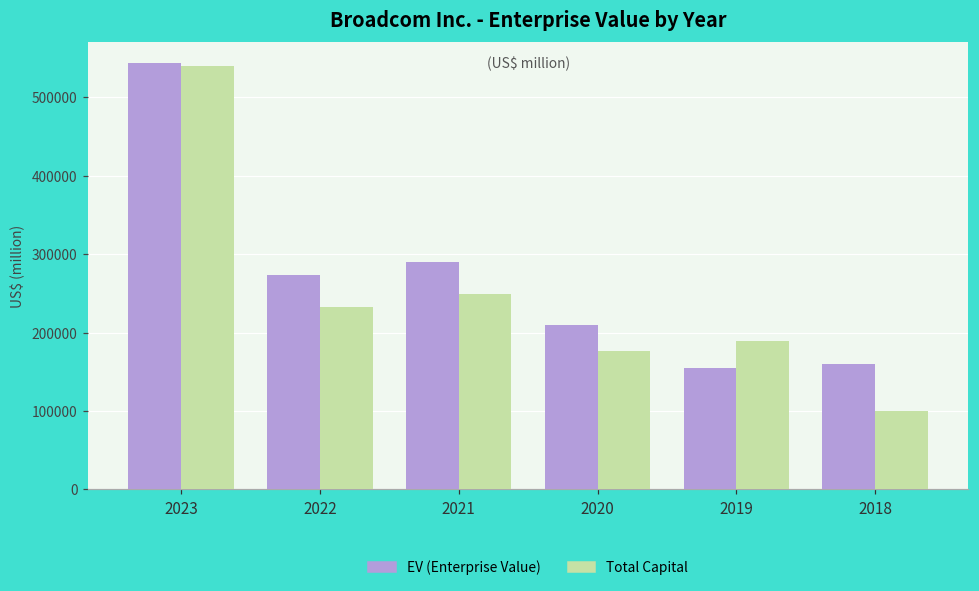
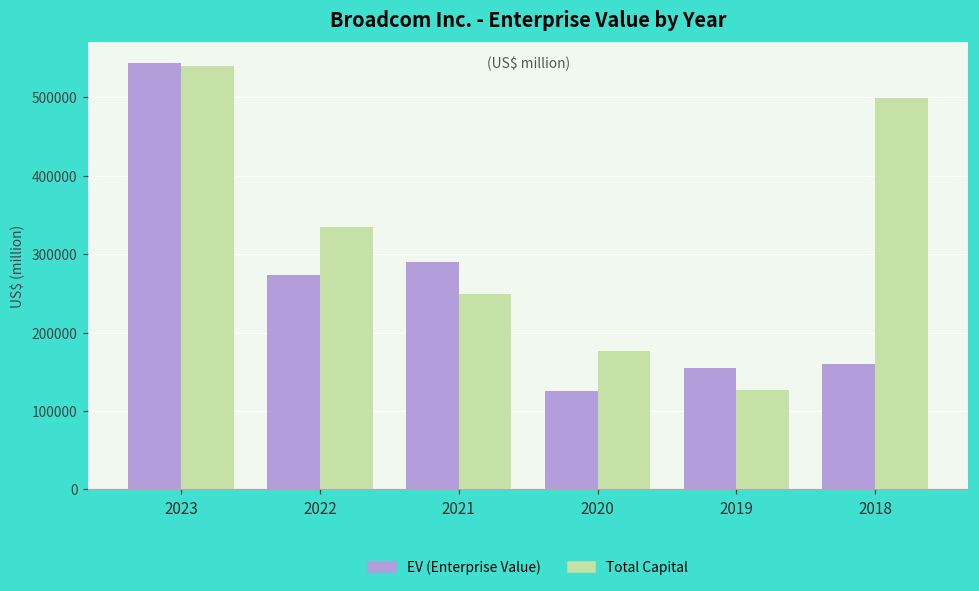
Total Capital, 2022: 230000 -> 330000
EV (Enterprise Value), 2020: 210000 -> 130000
Total Capital, 2019: 190000 -> 130000
Total Capital, 2018: 100000 -> 500000
